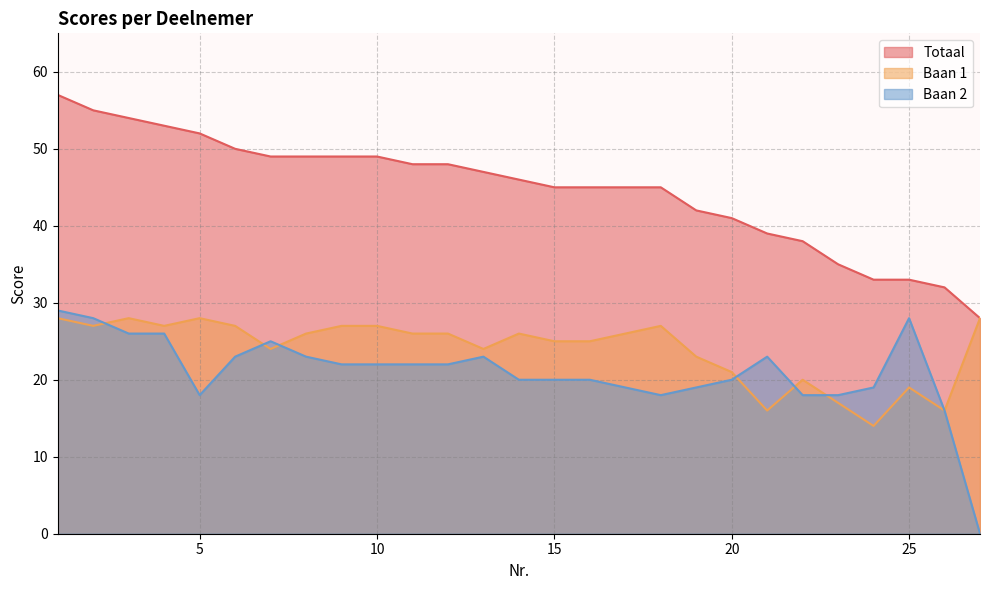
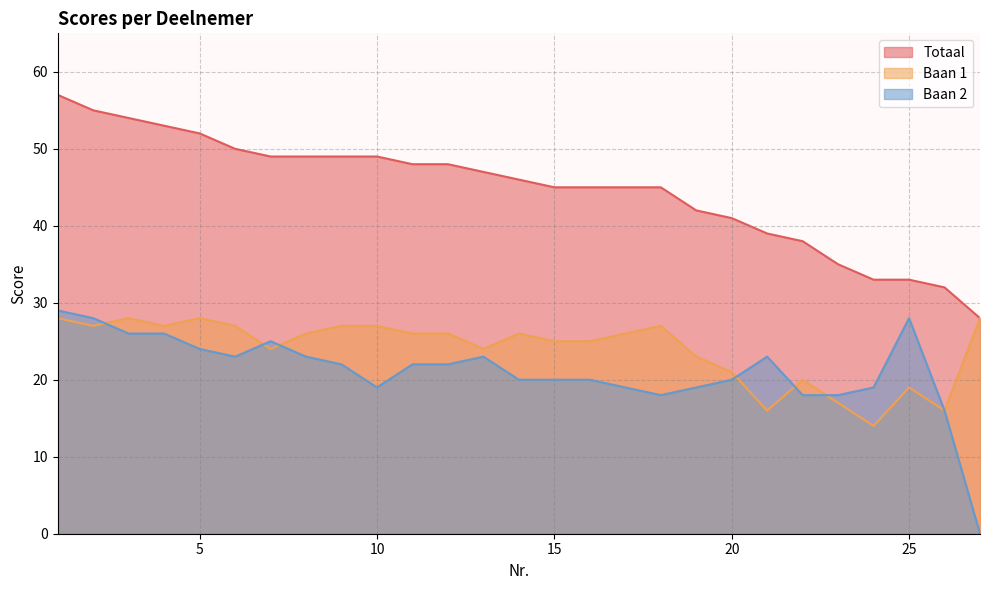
Baan 2, 5: 18 -> 24
Baan 2, 10: 22 -> 19
